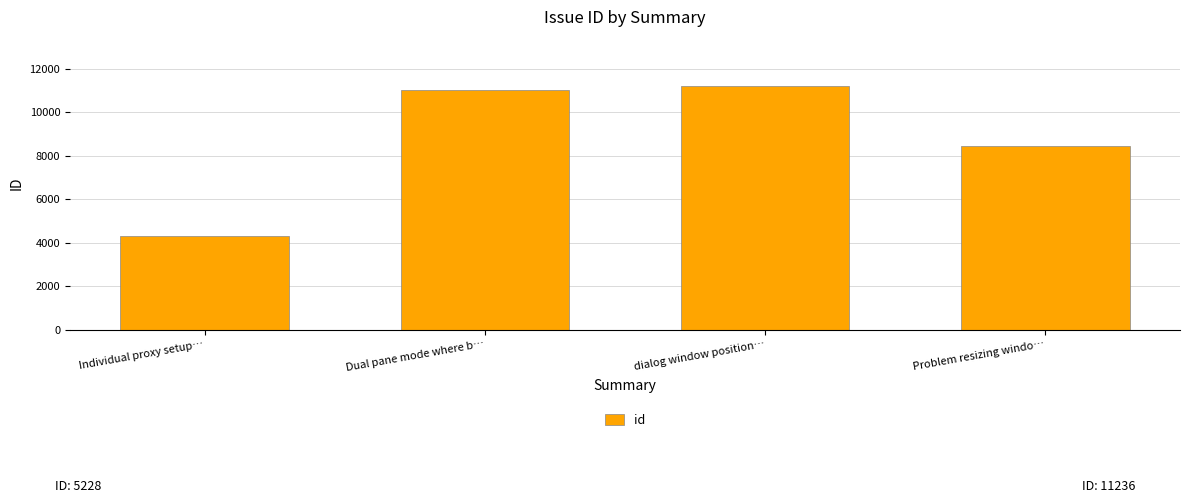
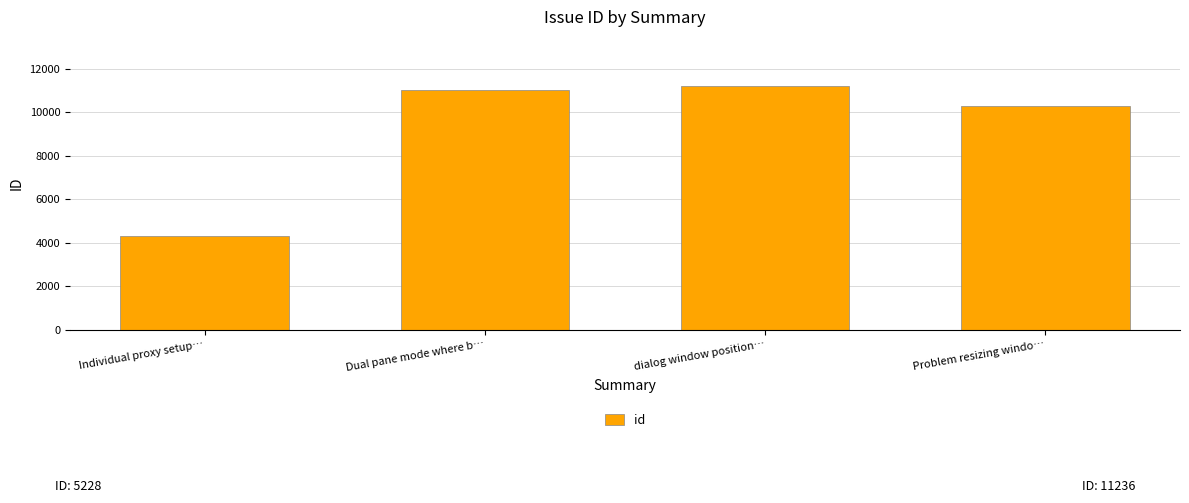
Problem resizing windo…: 8400 -> 10300
